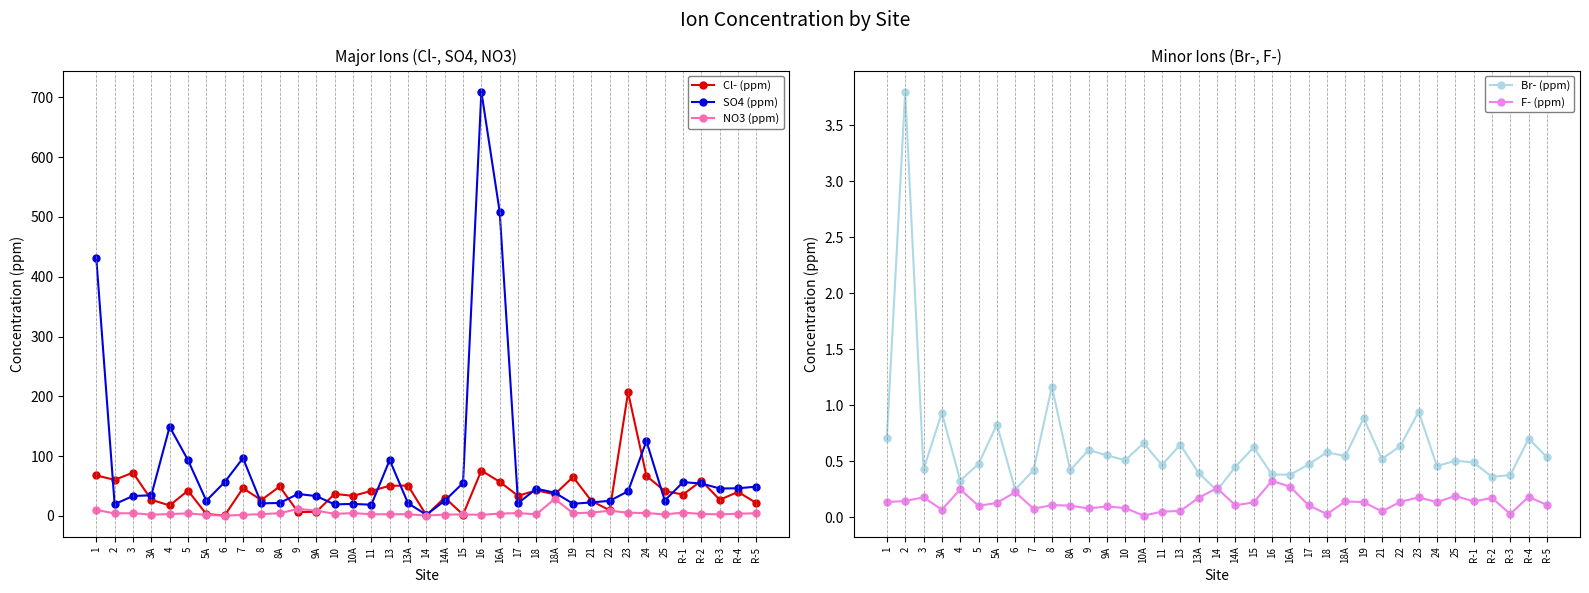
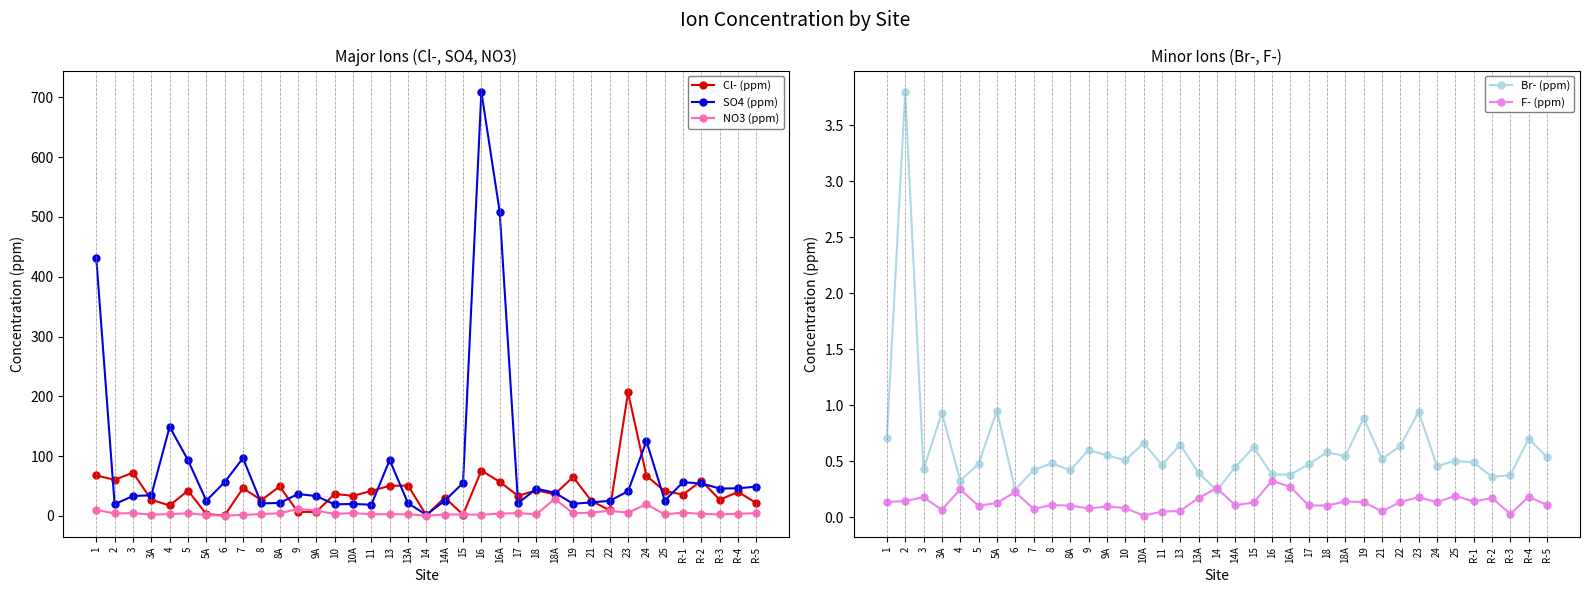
Major Ions (Cl-, SO4, NO3), NO3 (ppm), 24: 0 -> 20
Minor Ions (Br-, F-), Br- (ppm), 5A: 0.83 -> 0.95
Minor Ions (Br-, F-), Br- (ppm), 8: 1.17 -> 0.48
Minor Ions (Br-, F-), F- (ppm), 18: 0.03 -> 0.10
